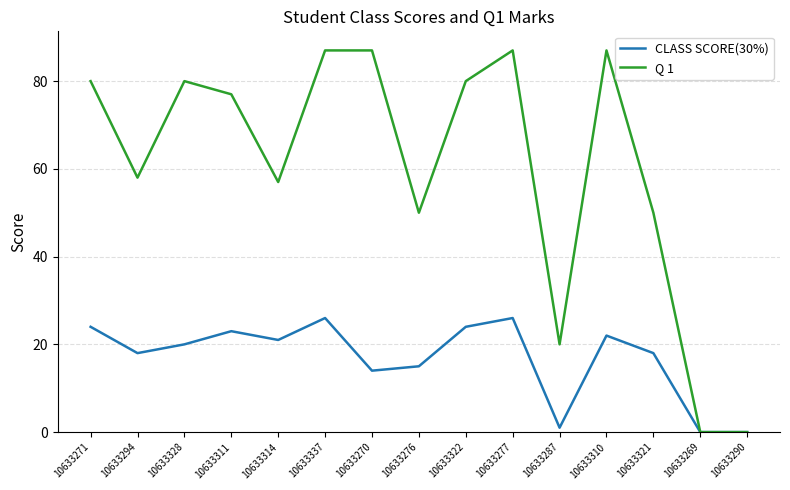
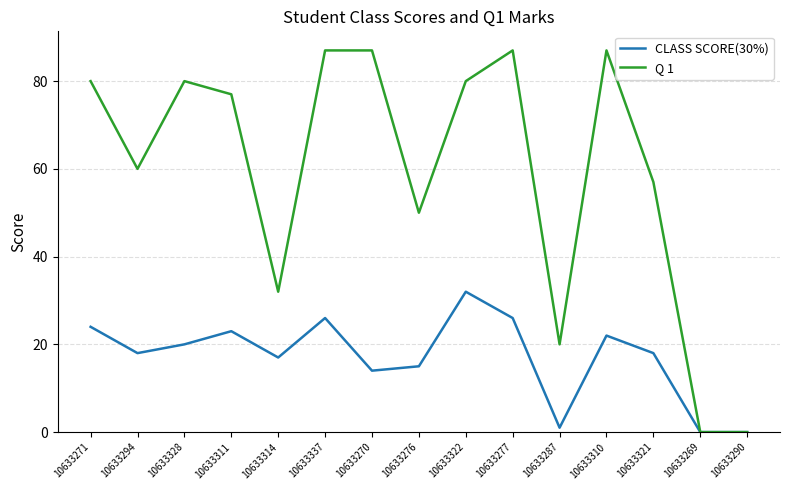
Q 1, 10633294: 58 -> 60
CLASS SCORE(30%), 10633314: 21 -> 17
Q 1, 10633314: 57 -> 32
CLASS SCORE(30%), 10633322: 24 -> 32
Q 1, 10633321: 50 -> 57
